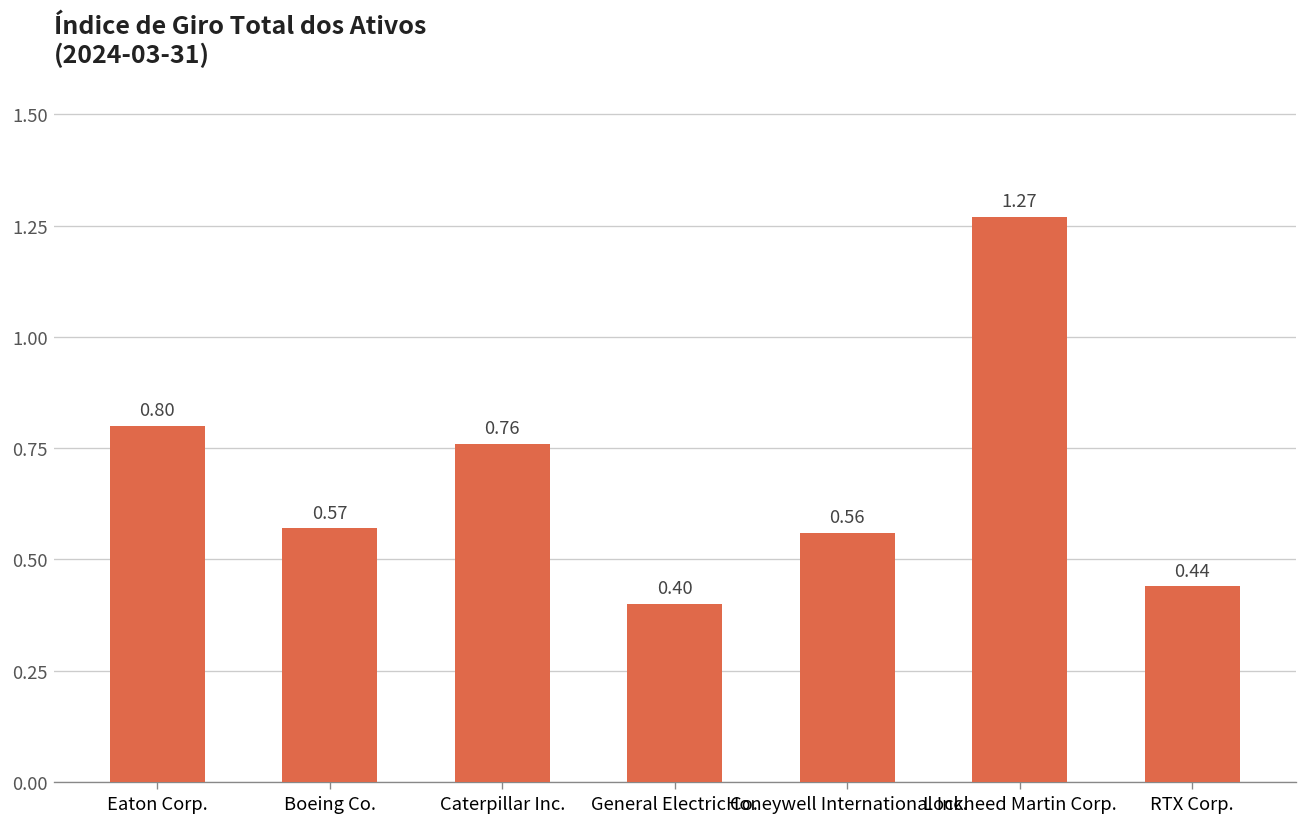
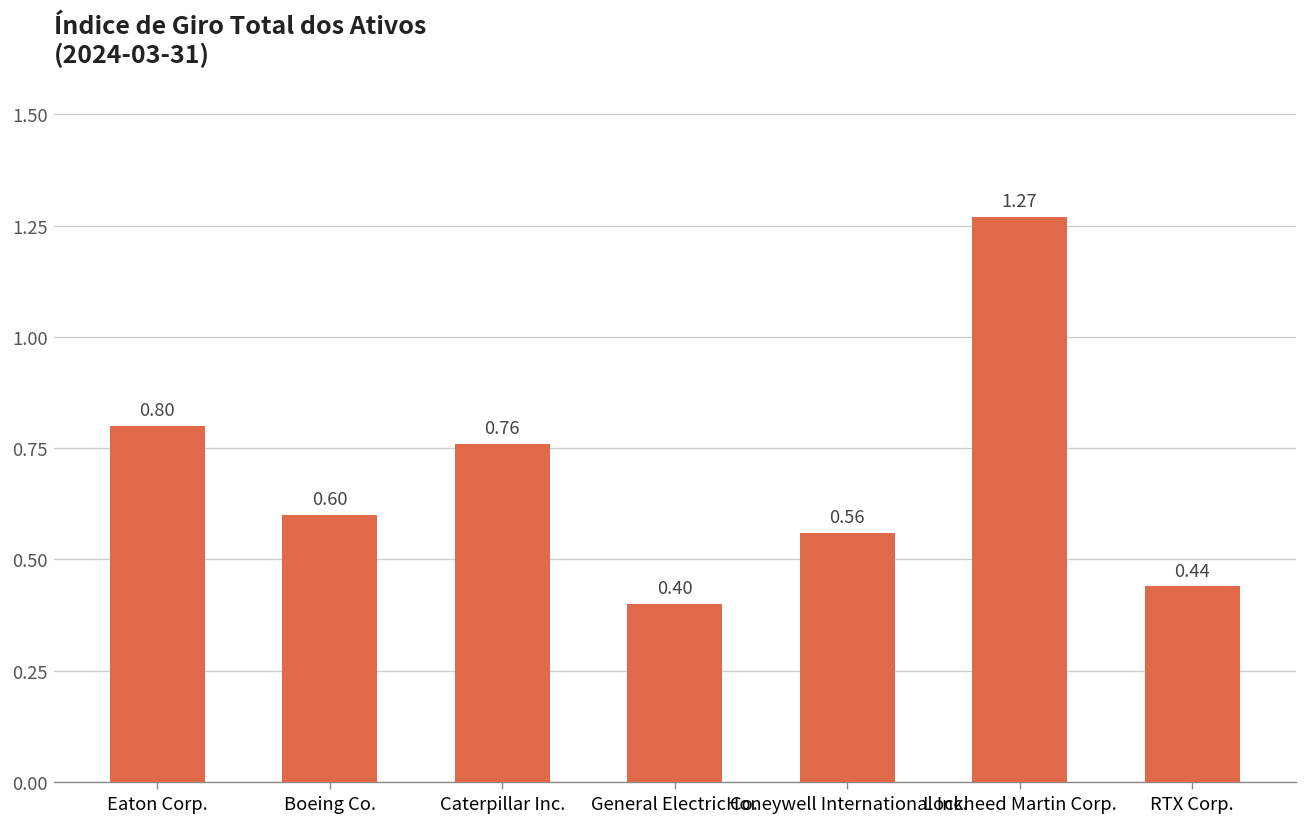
Boeing Co.: 0.57 -> 0.60
